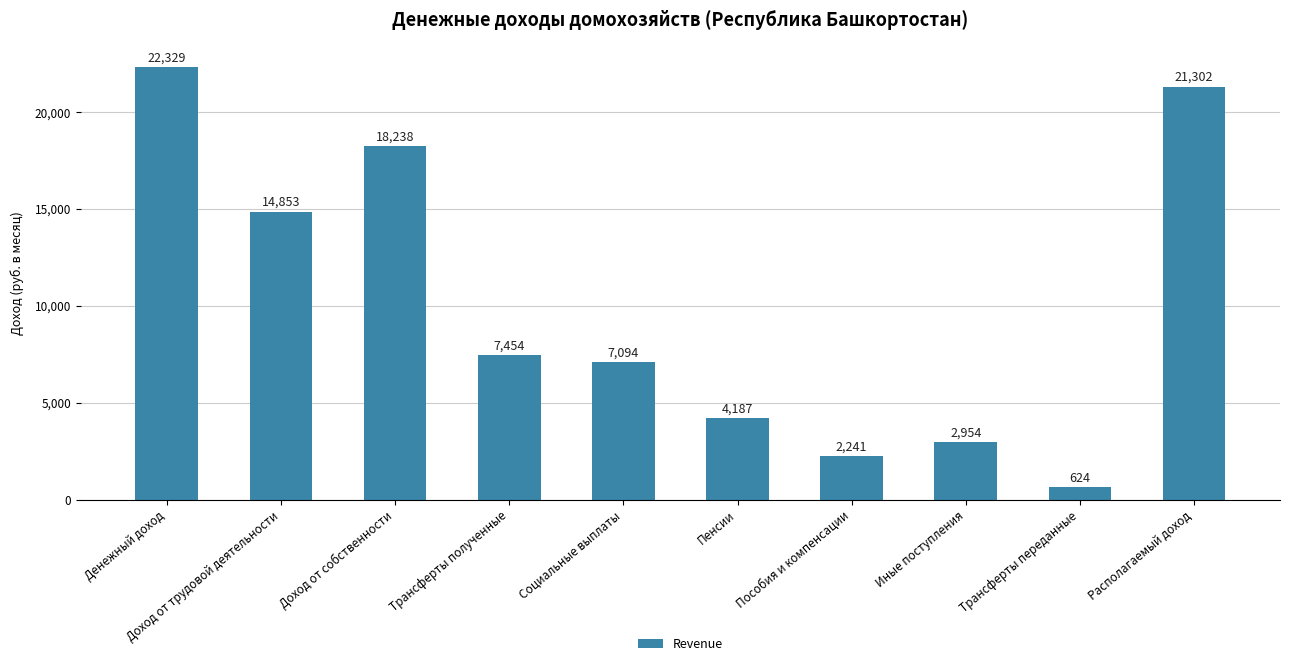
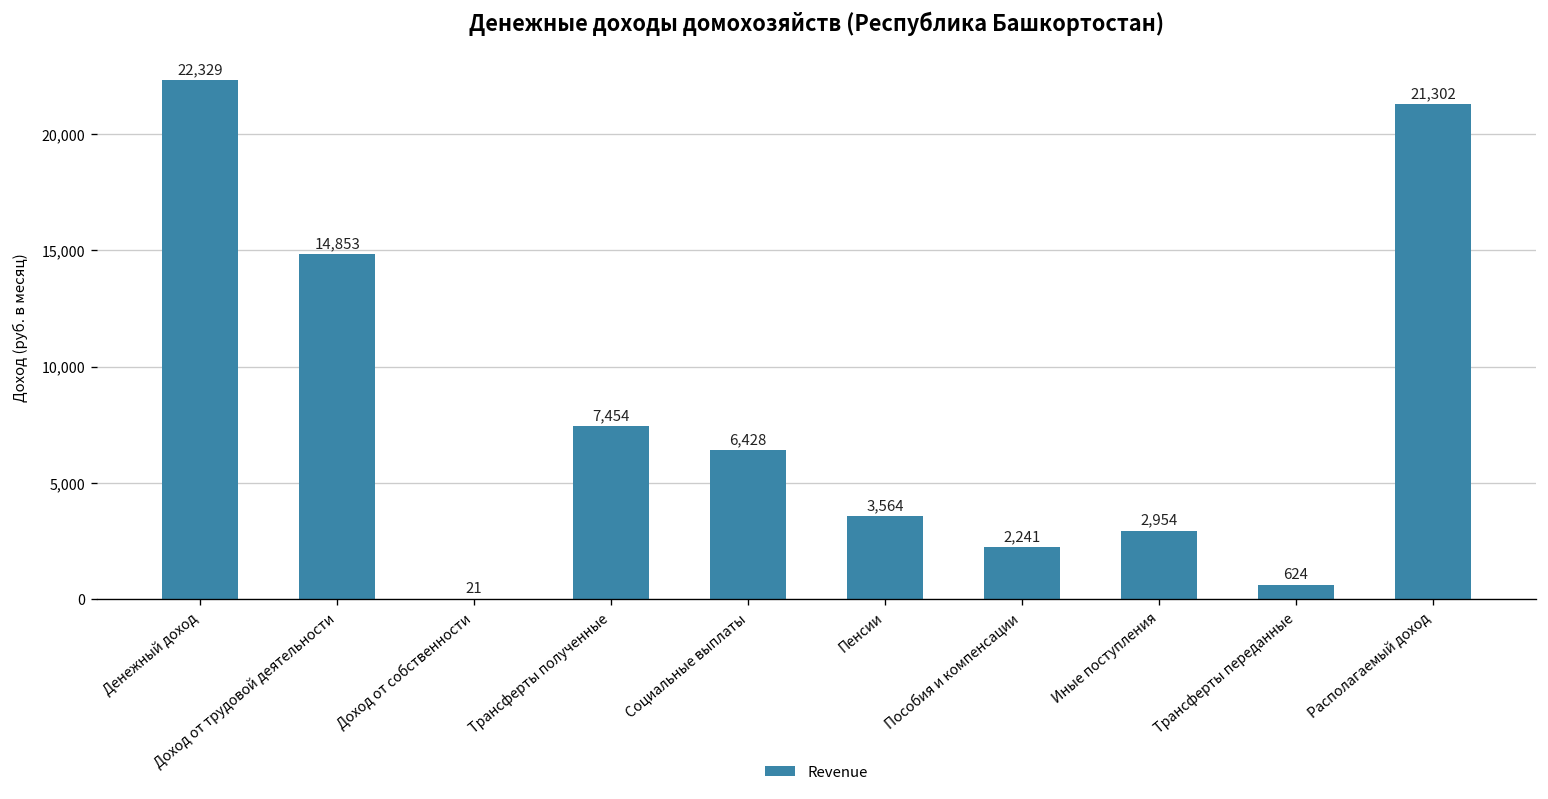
Доход от собственности: 18,238 -> 21
Социальные выплаты: 7,094 -> 6,428
Пенсии: 4,187 -> 3,564
